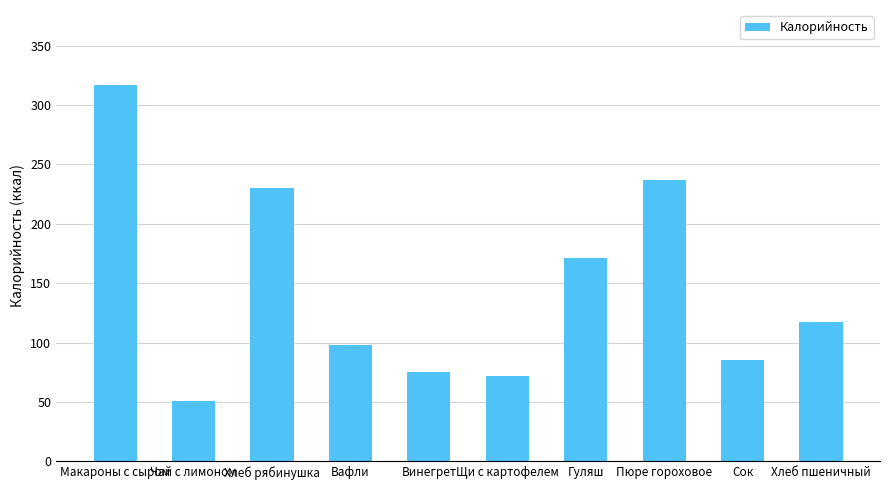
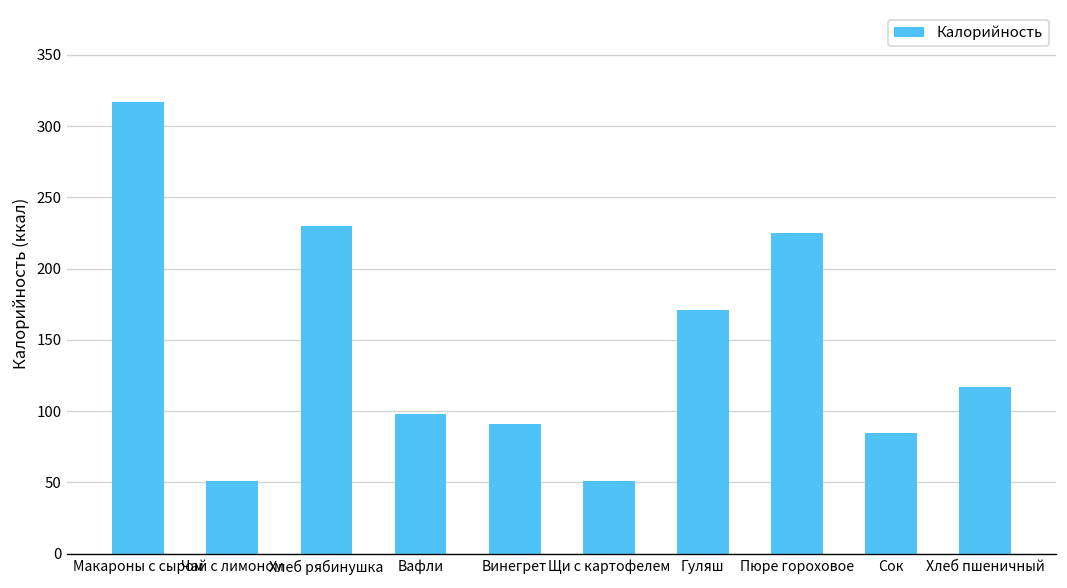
Винегрет: 75 -> 91
Щи с картофелем: 72 -> 51
Пюре гороховое: 237 -> 225
